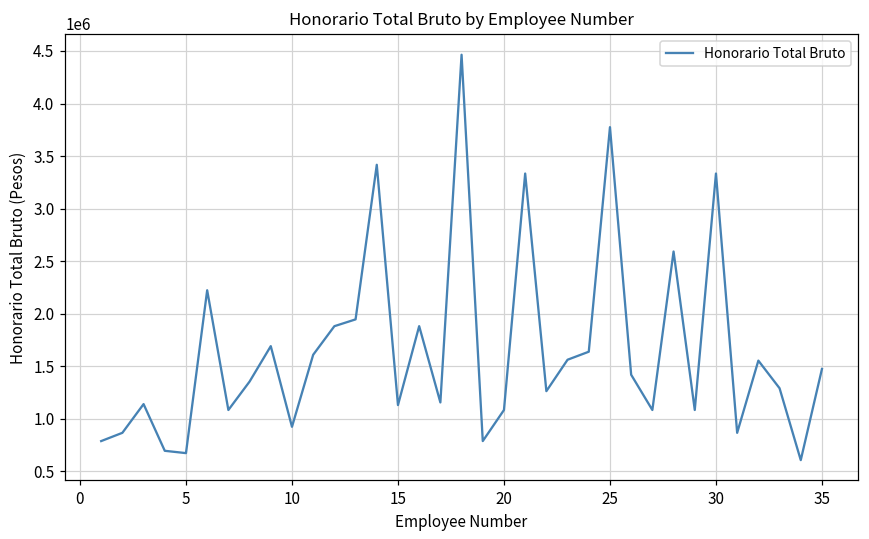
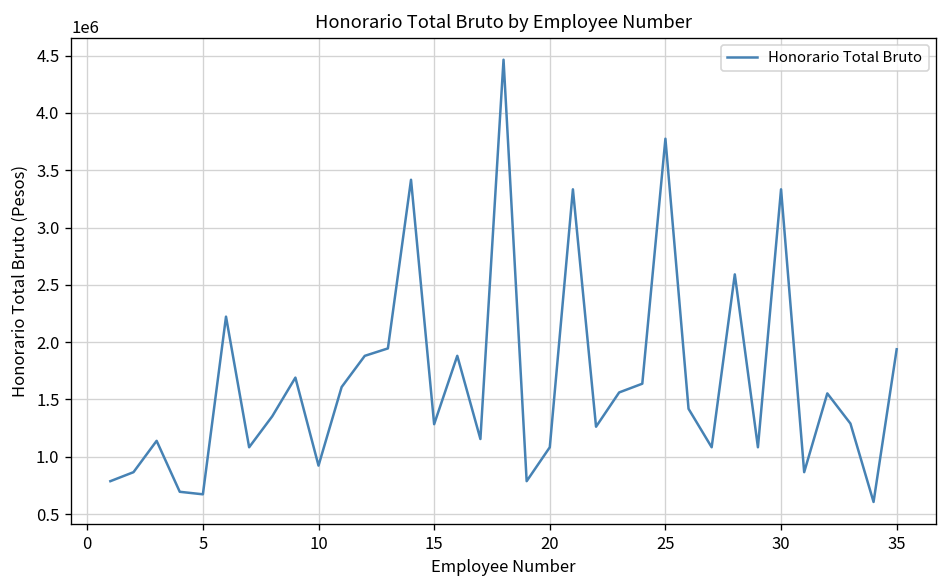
15: 1100000 -> 1300000
35: 1500000 -> 1900000
